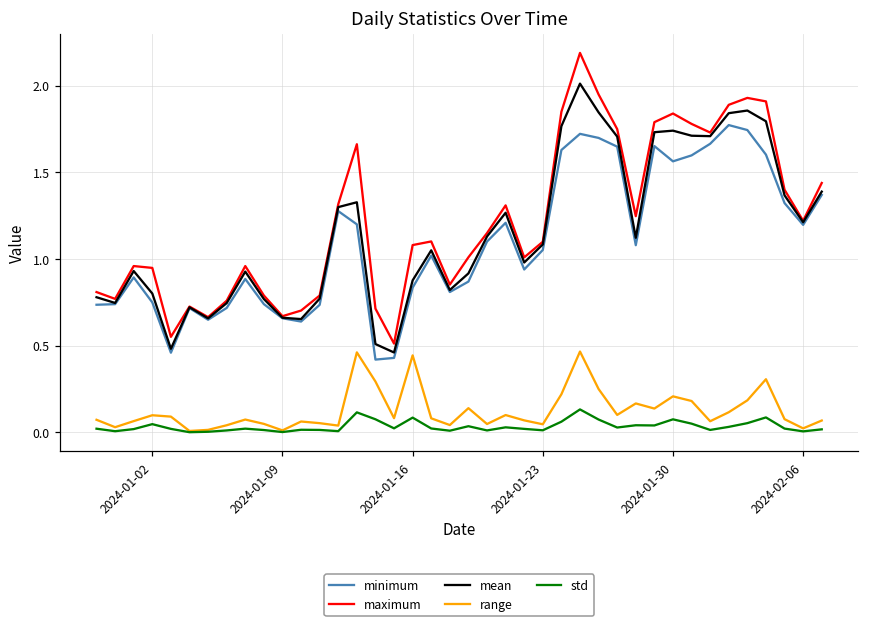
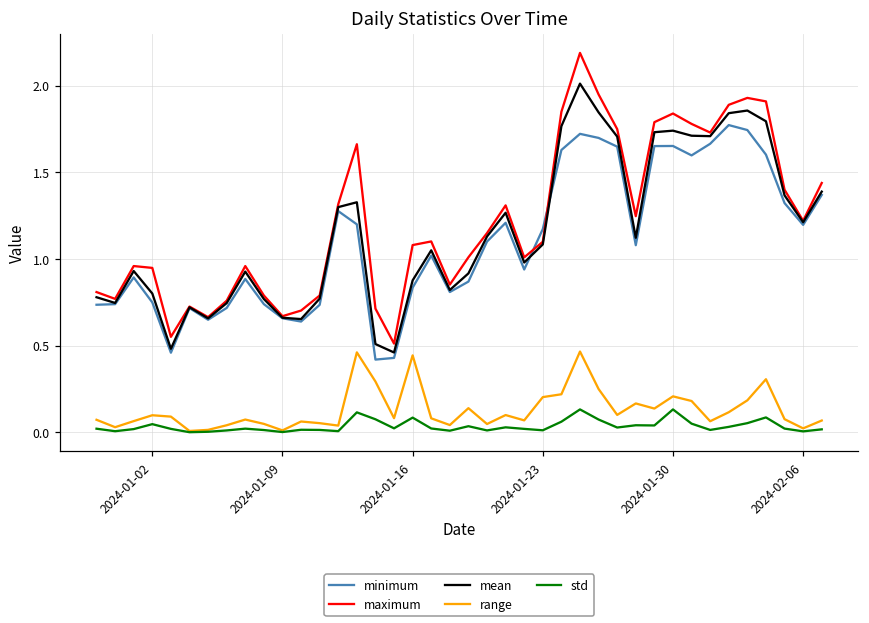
minimum, 2024-01-23: 1.05 -> 1.17
range, 2024-01-23: 0.05 -> 0.20
minimum, 2024-01-30: 1.56 -> 1.65
std, 2024-01-30: 0.08 -> 0.13
